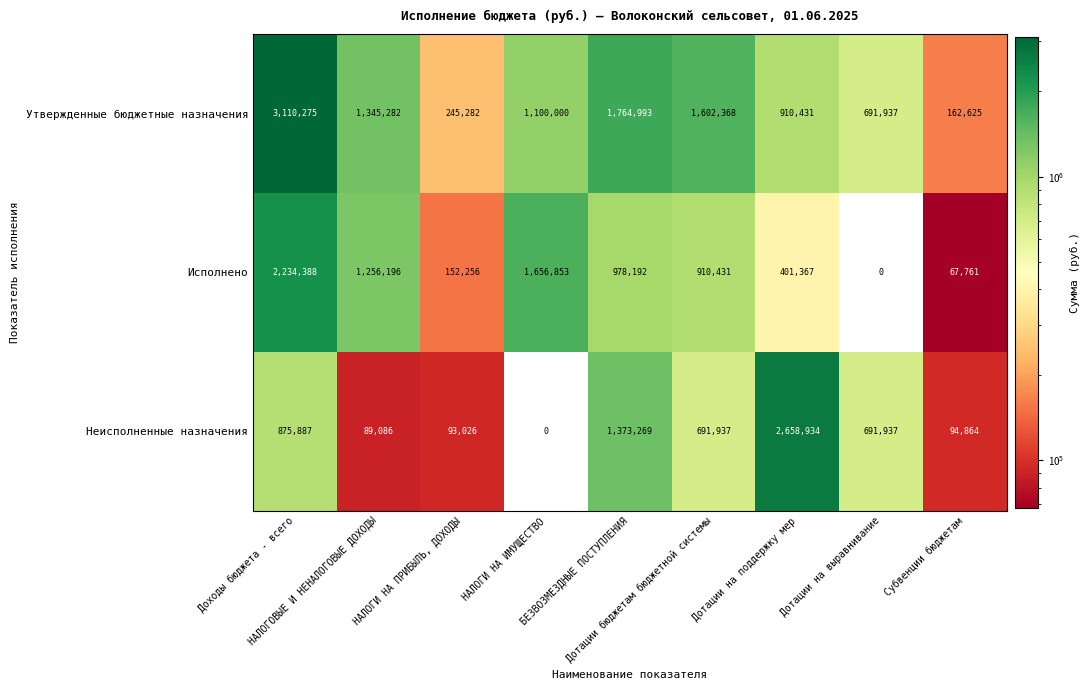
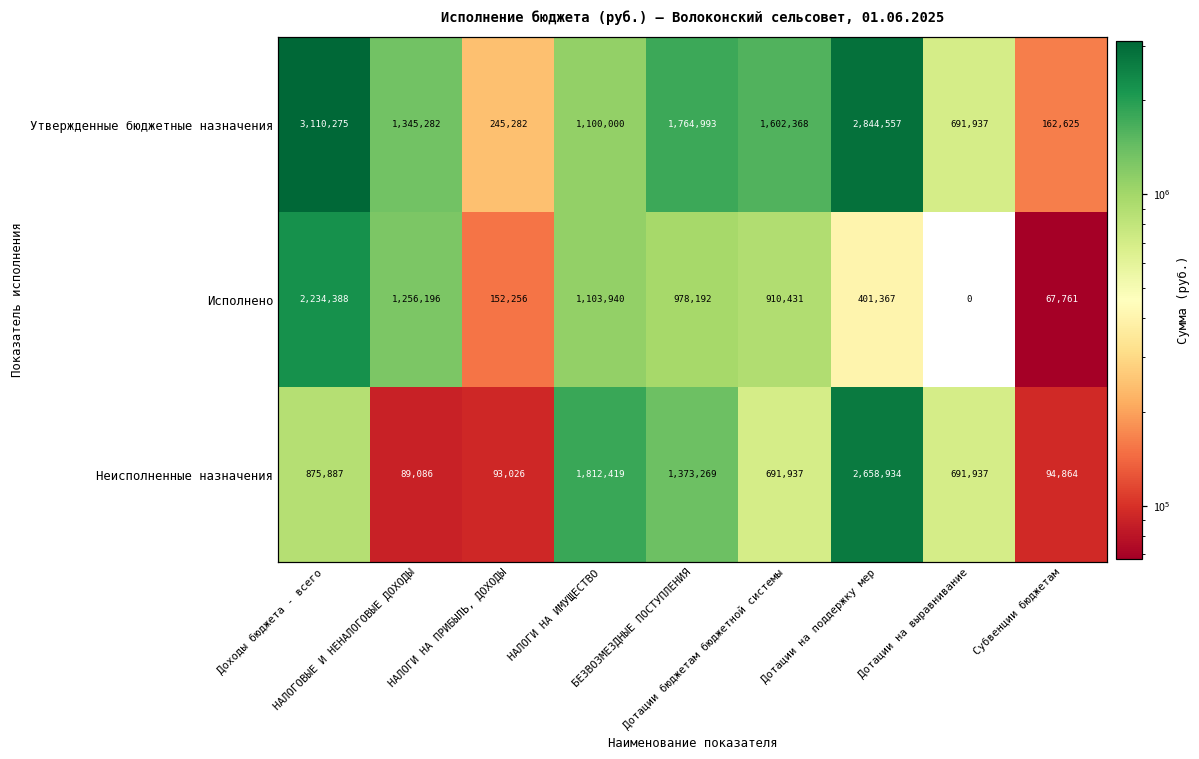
Утвержденные бюджетные назначения, Дотации на поддержку мер: 910,431 -> 2,844,557
Исполнено, НАЛОГИ НА ИМУЩЕСТВО: 1,656,853 -> 1,103,940
Неисполненные назначения, НАЛОГИ НА ИМУЩЕСТВО: 0 -> 1,812,419
